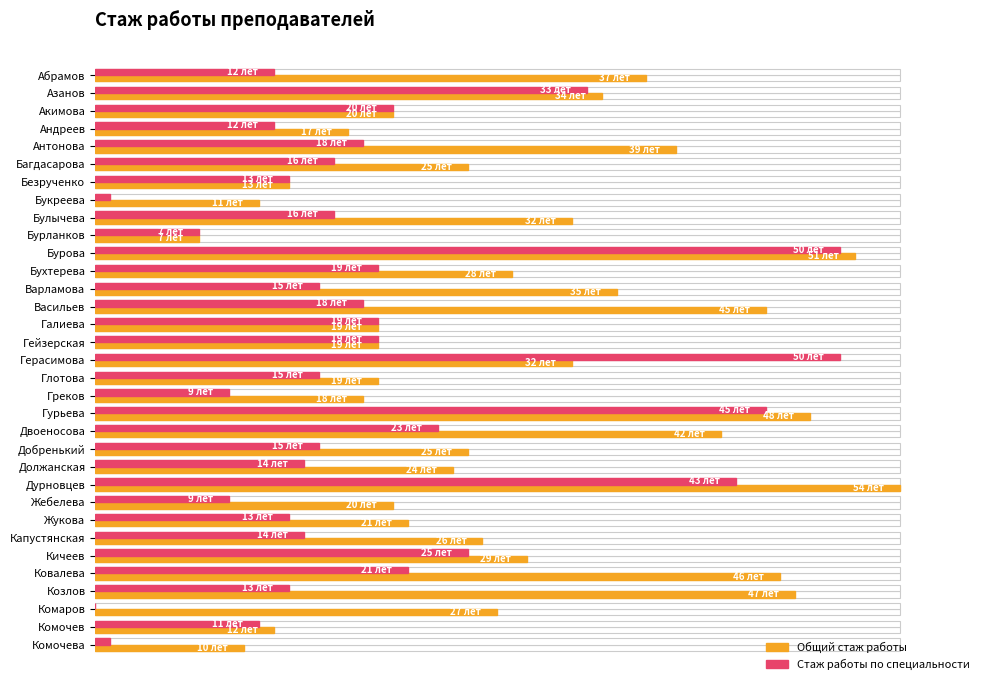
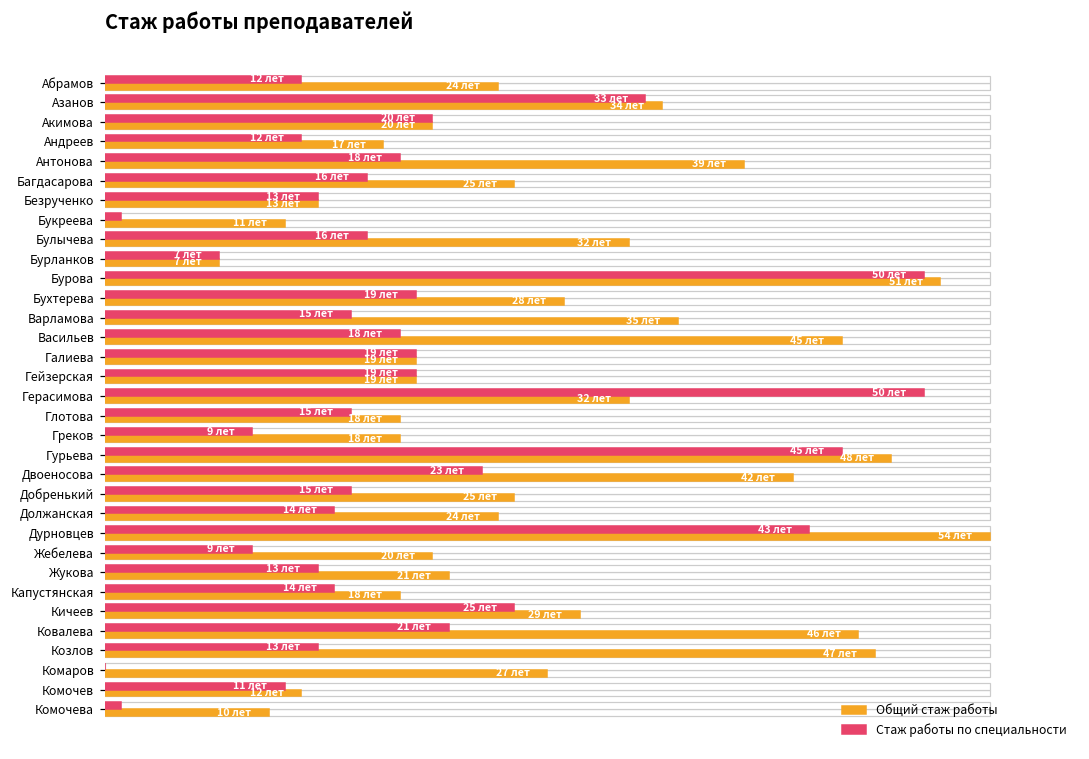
Общий стаж работы, Абрамов: 37 -> 24
Общий стаж работы, Глотова: 19 -> 18
Общий стаж работы, Капустянская: 26 -> 18
